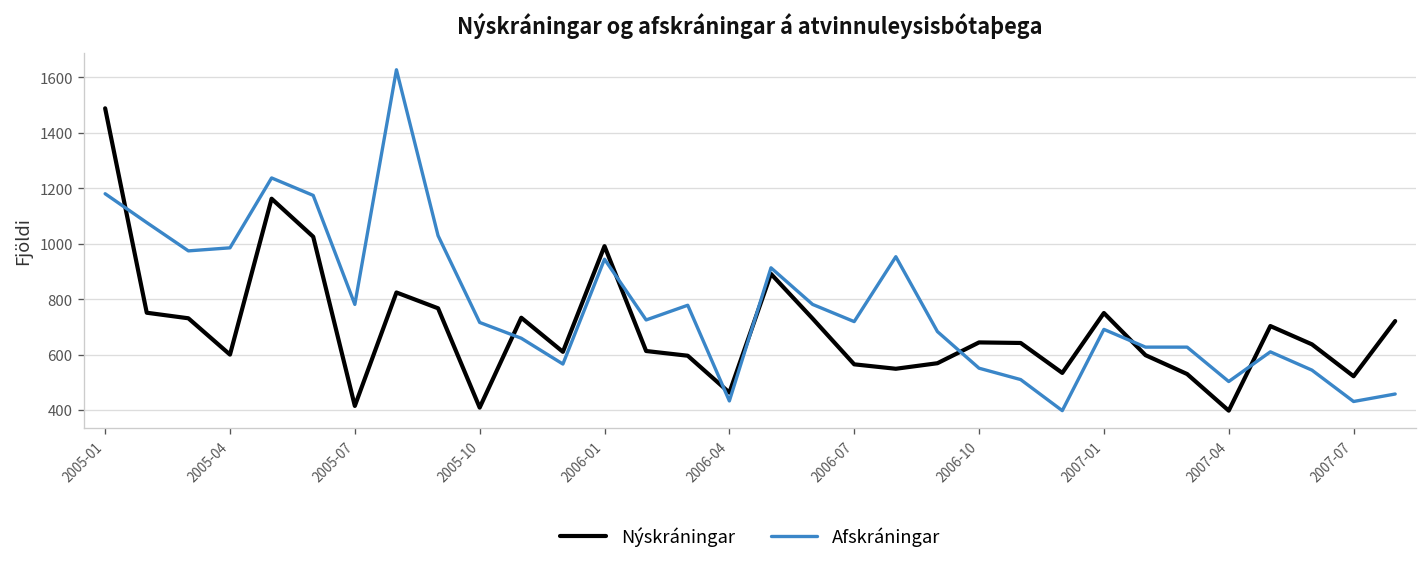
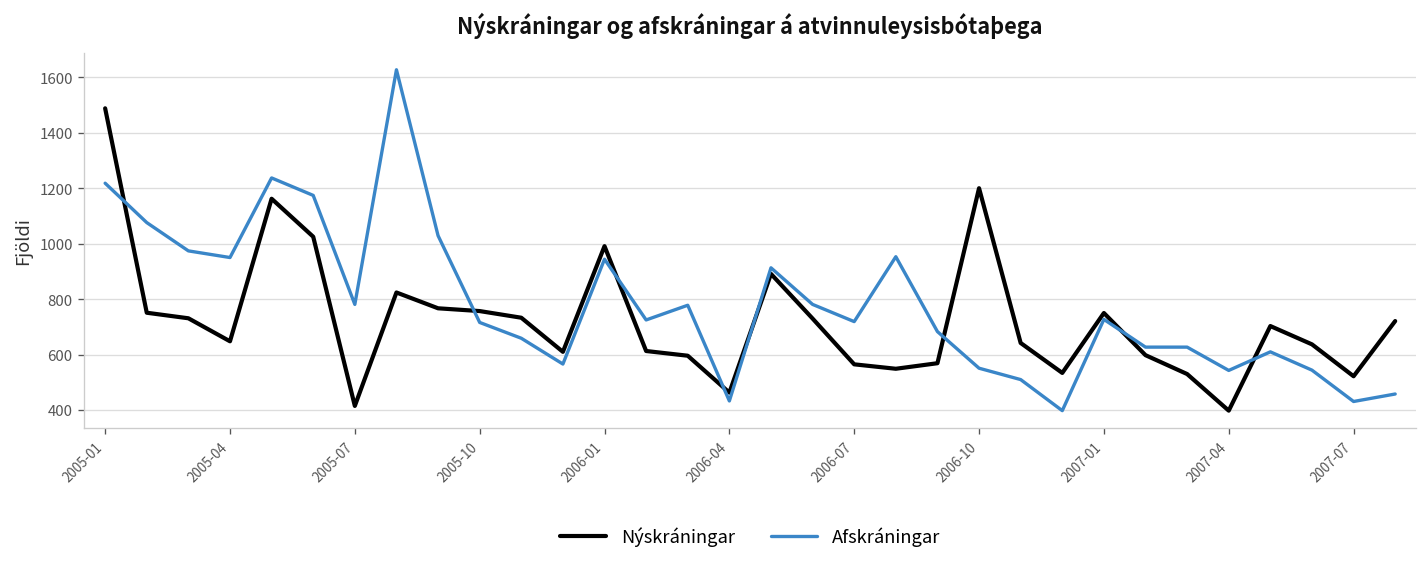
Afskráningar, 2005-01: 1180 -> 1220
Nýskráningar, 2005-04: 600 -> 650
Afskráningar, 2005-04: 990 -> 950
Nýskráningar, 2005-10: 410 -> 760
Nýskráningar, 2006-10: 640 -> 1200
Afskráningar, 2007-01: 690 -> 730
Afskráningar, 2007-04: 500 -> 540
